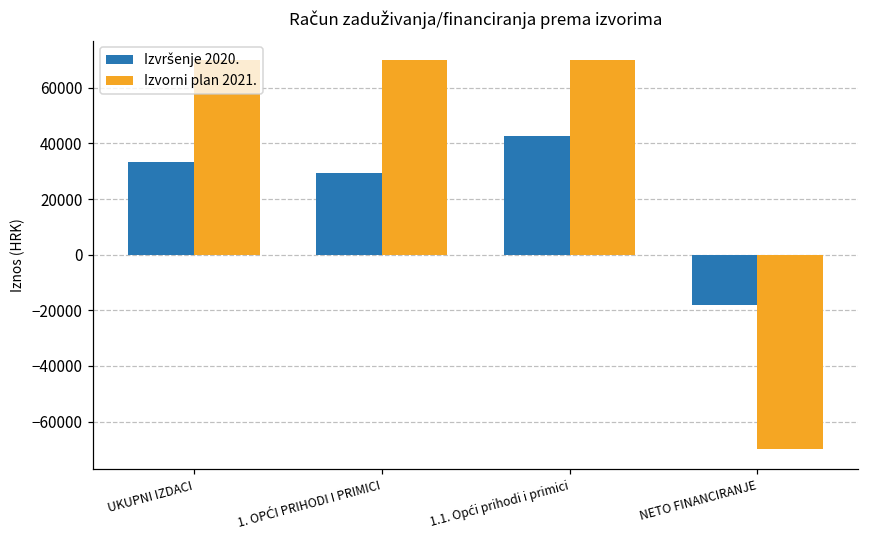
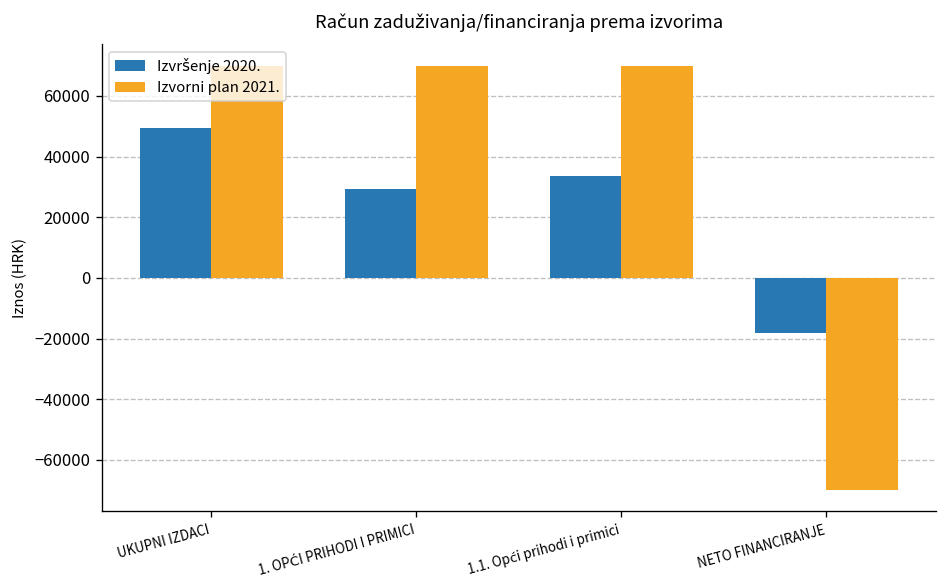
Izvršenje 2020., UKUPNI IZDACI: 33000 -> 49000
Izvršenje 2020., 1.1. Opći prihodi i primici: 43000 -> 33000
